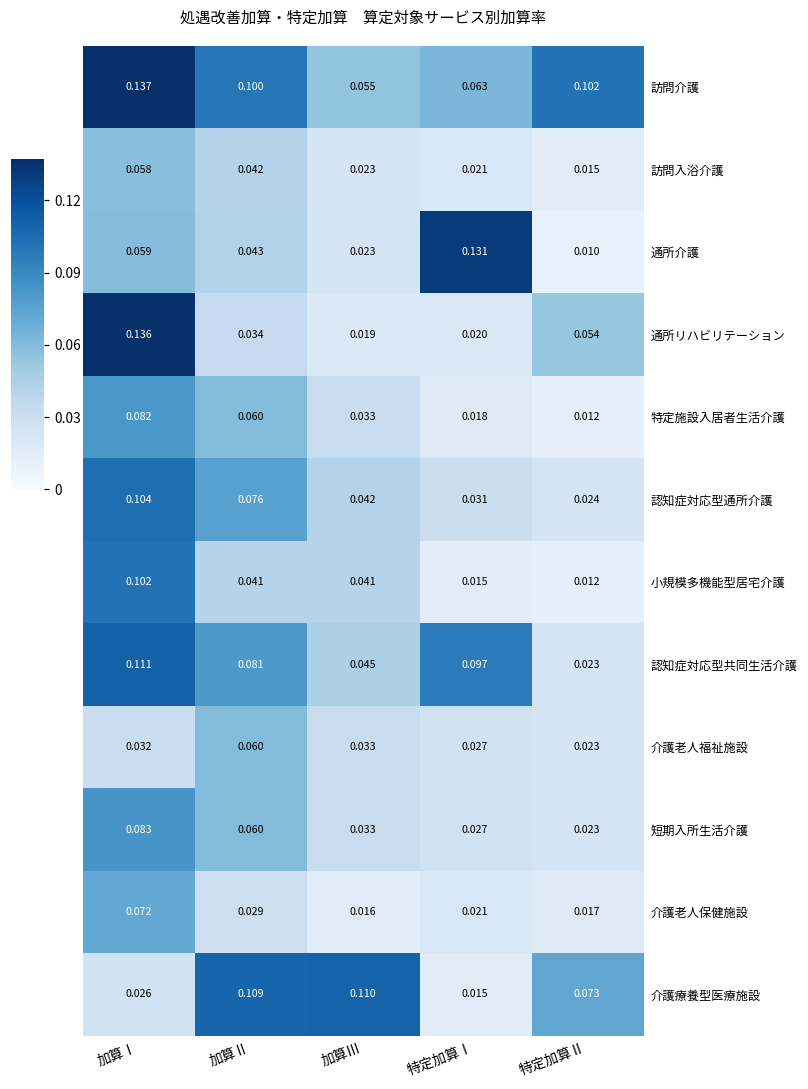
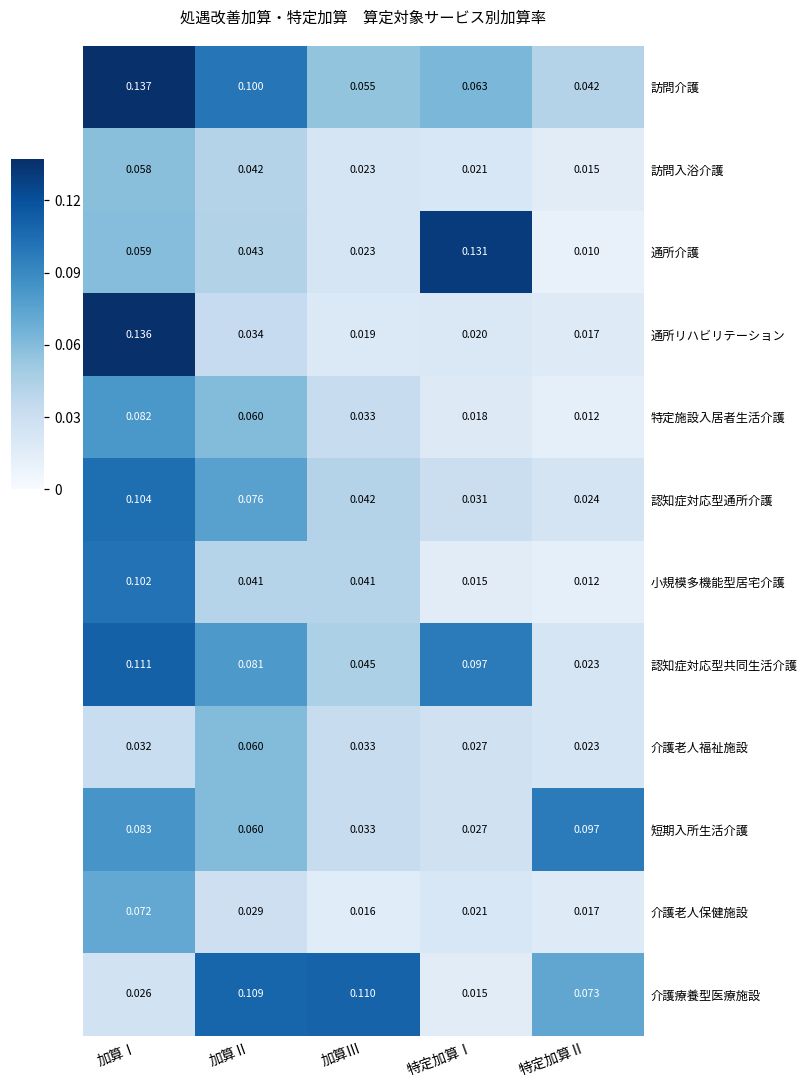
訪問介護, 特定加算Ⅱ: 0.102 -> 0.042
通所リハビリテーション, 特定加算Ⅱ: 0.054 -> 0.017
短期入所生活介護, 特定加算Ⅱ: 0.023 -> 0.097
